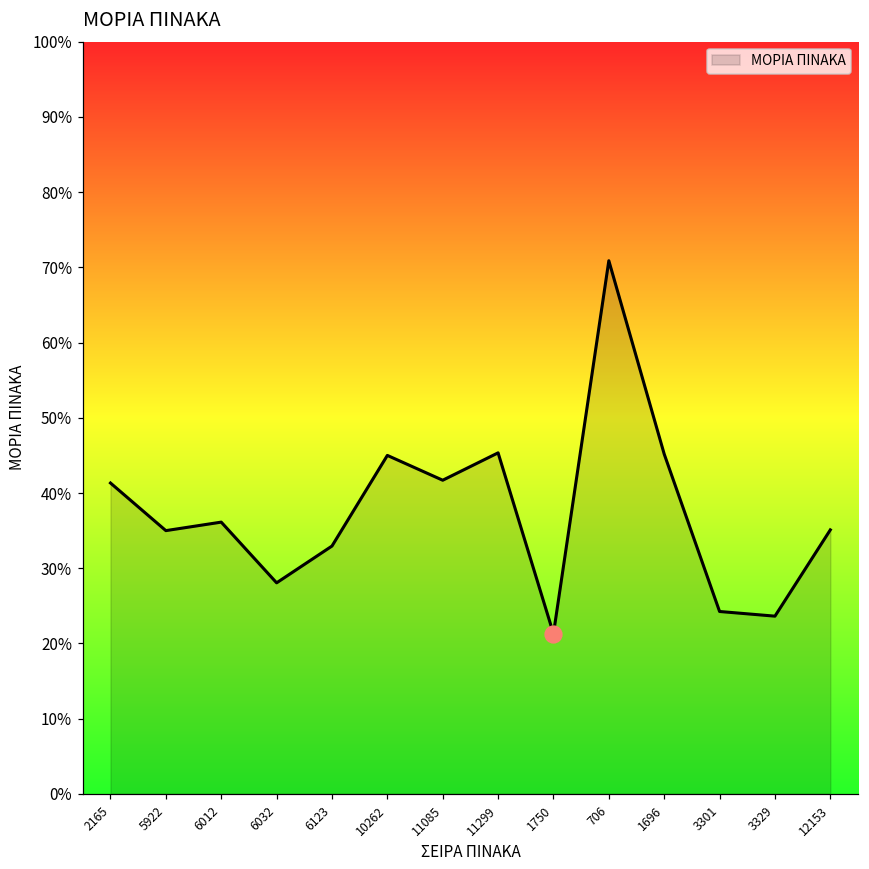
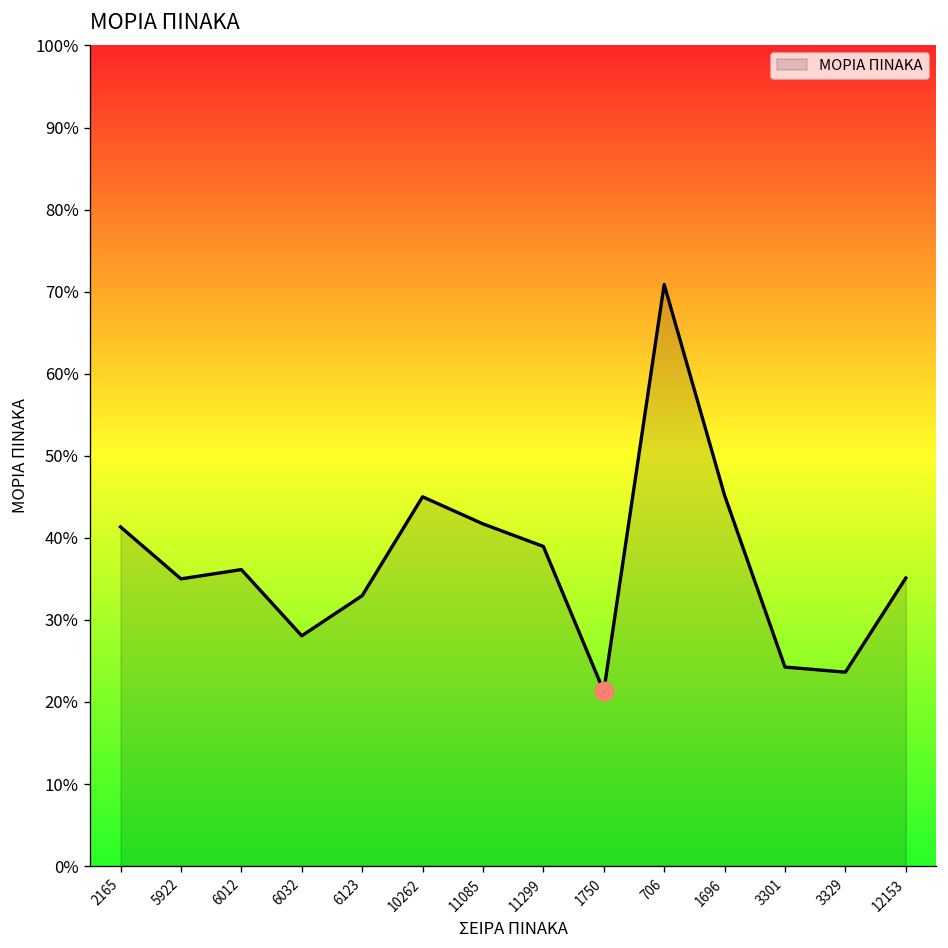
ΜΟΡΙΑ ΠΙΝΑΚΑ, 11299: 45% -> 39%
